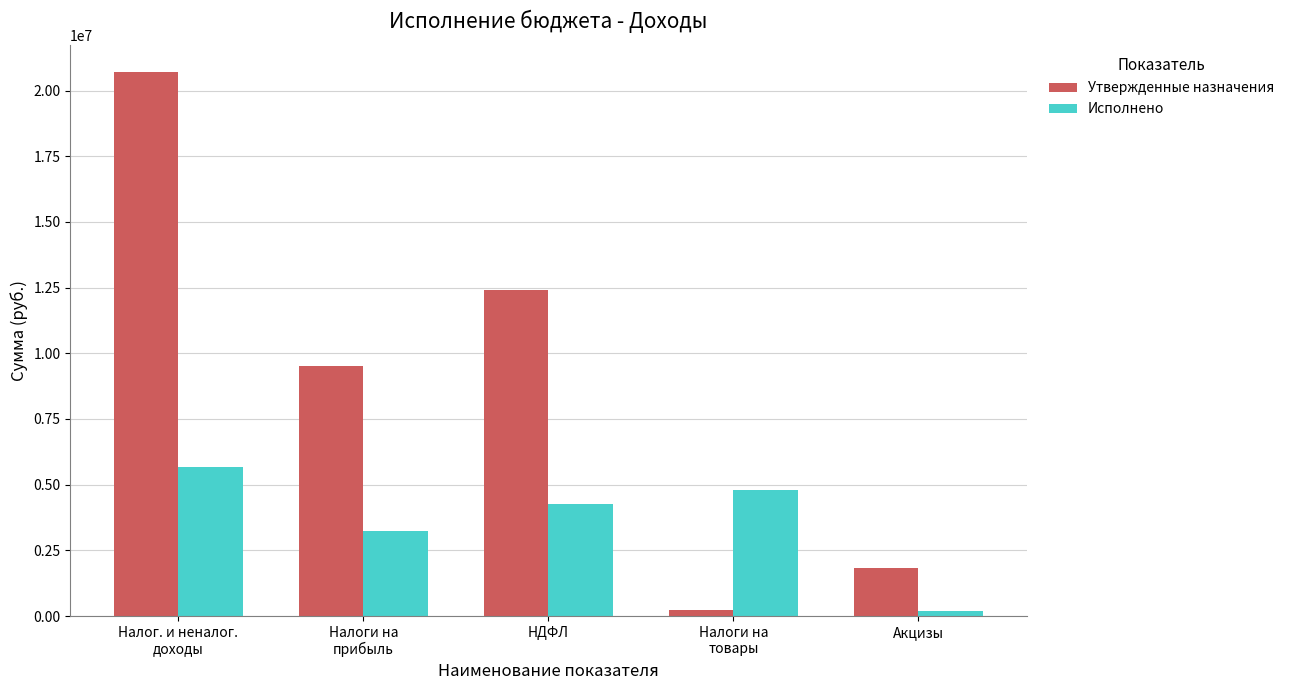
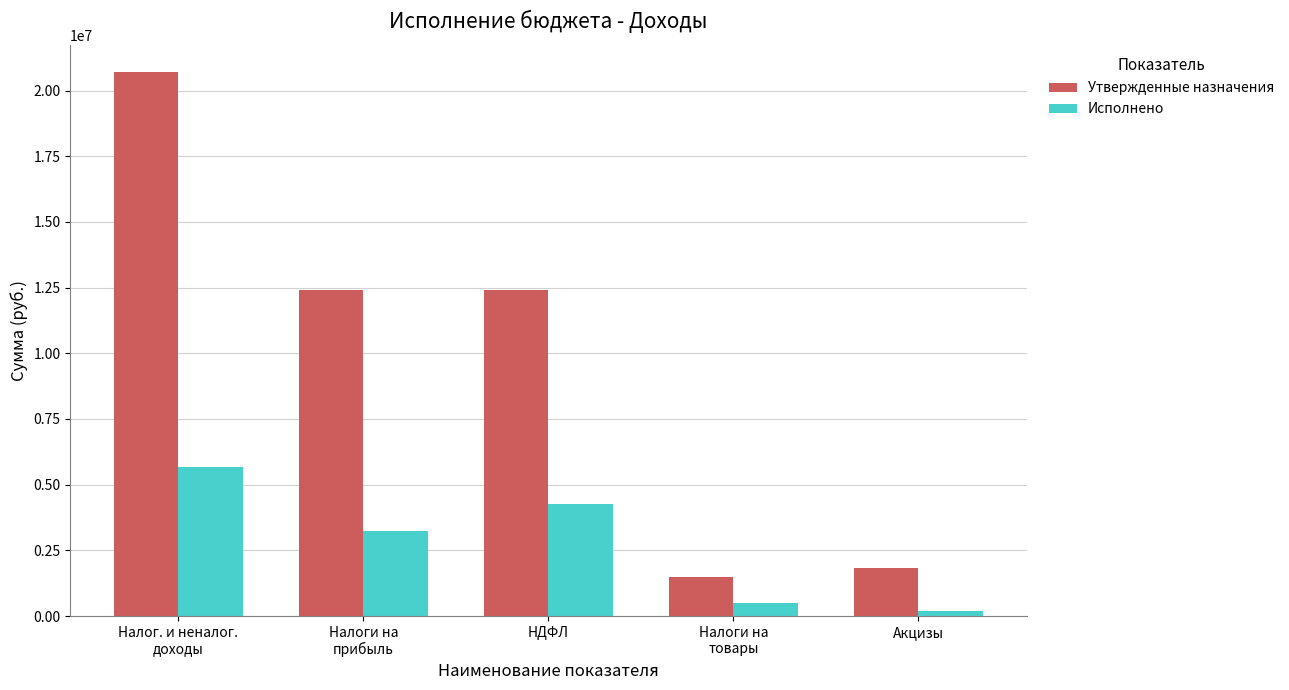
Утвержденные назначения, Налоги на прибыль: 9500000 -> 12400000
Утвержденные назначения, Налоги на товары: 200000 -> 1500000
Исполнено, Налоги на товары: 4800000 -> 500000
